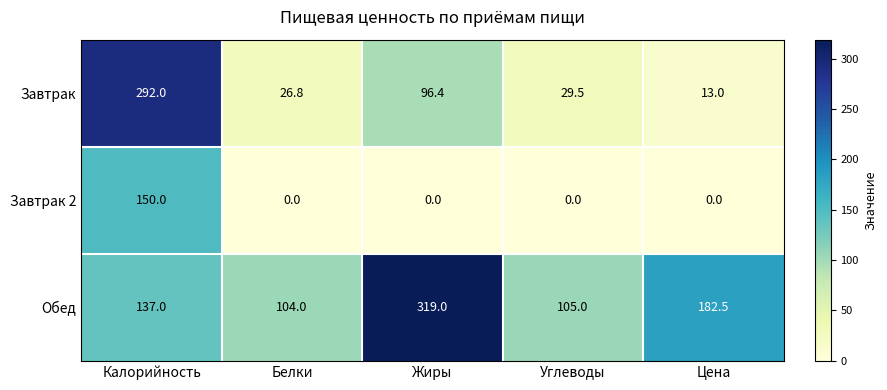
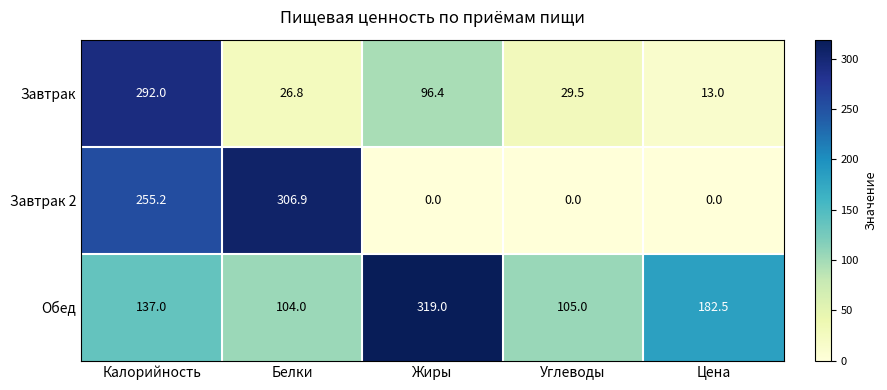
Завтрак 2, Калорийность: 150.0 -> 255.2
Завтрак 2, Белки: 0.0 -> 306.9
